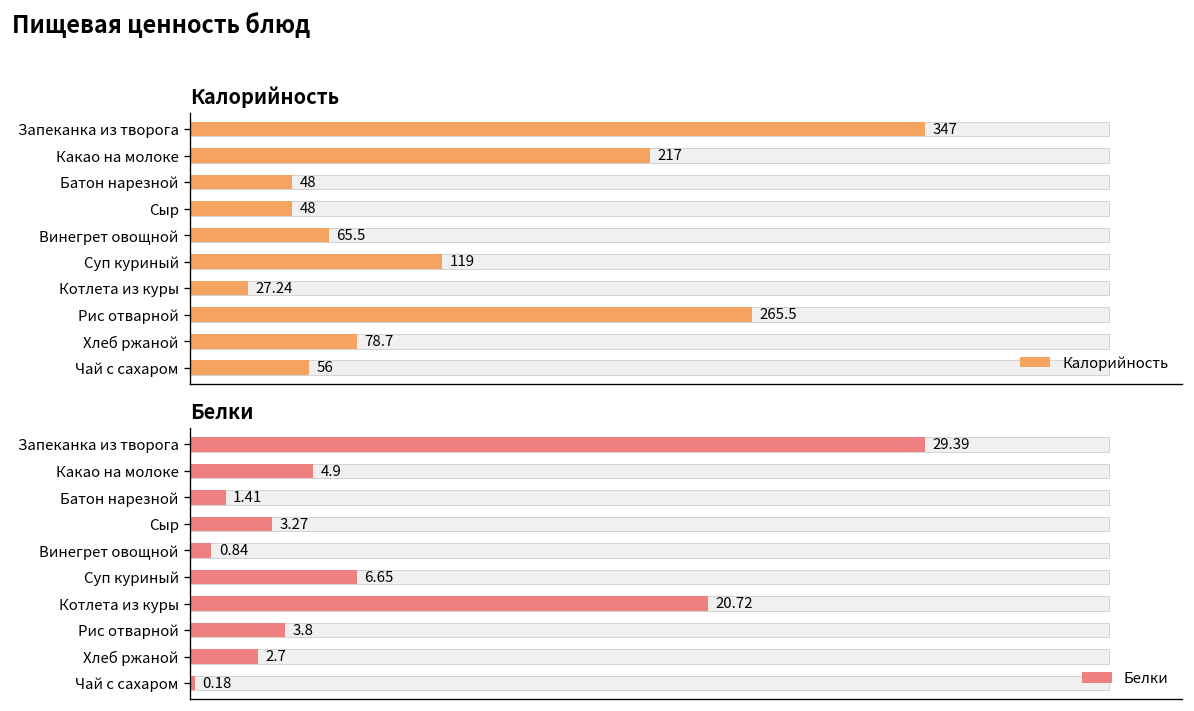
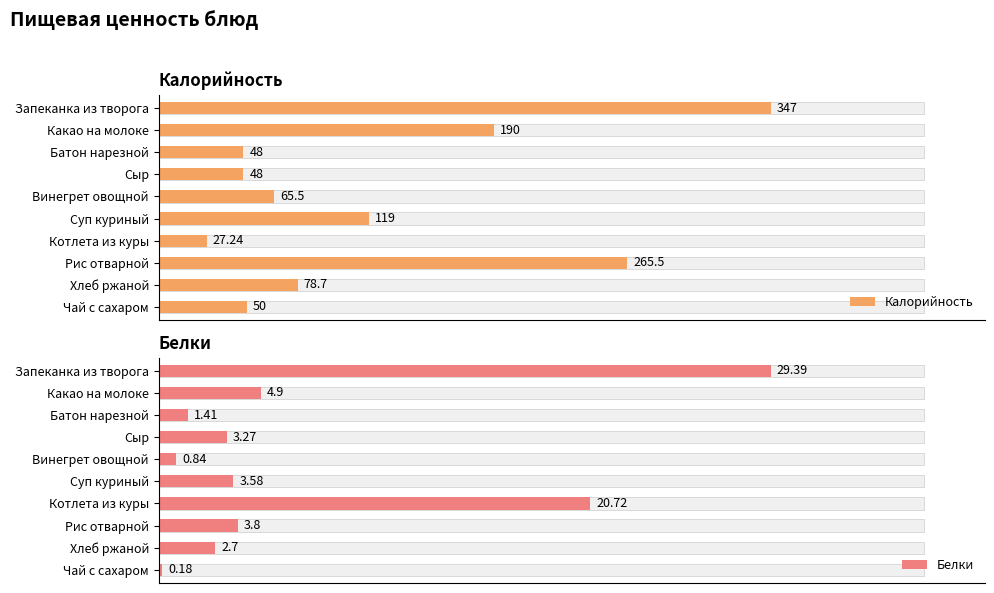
Калорийность, Какао на молоке: 217 -> 190
Калорийность, Чай с сахаром: 56 -> 50
Белки, Суп куриный: 6.65 -> 3.58
